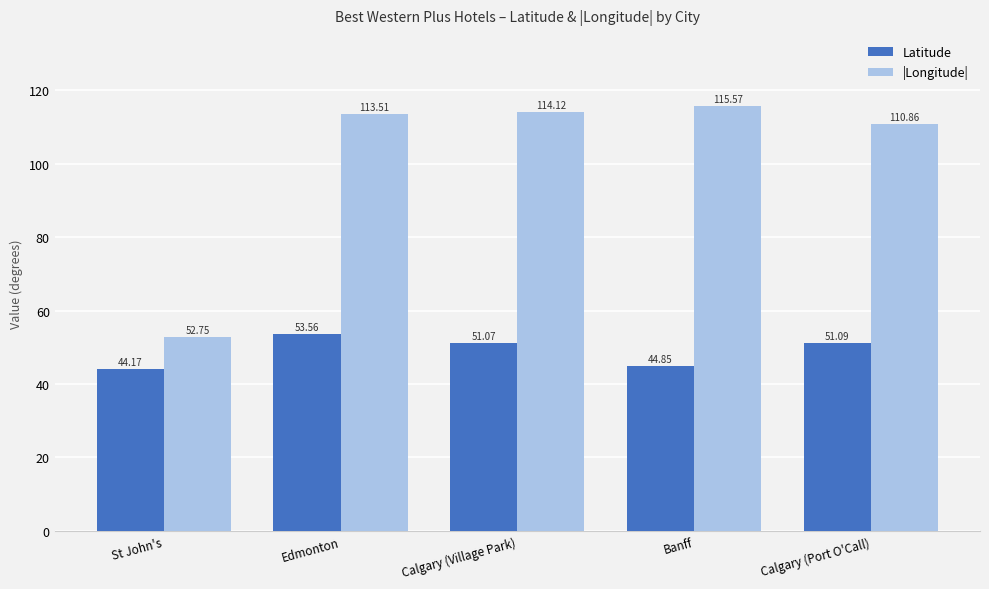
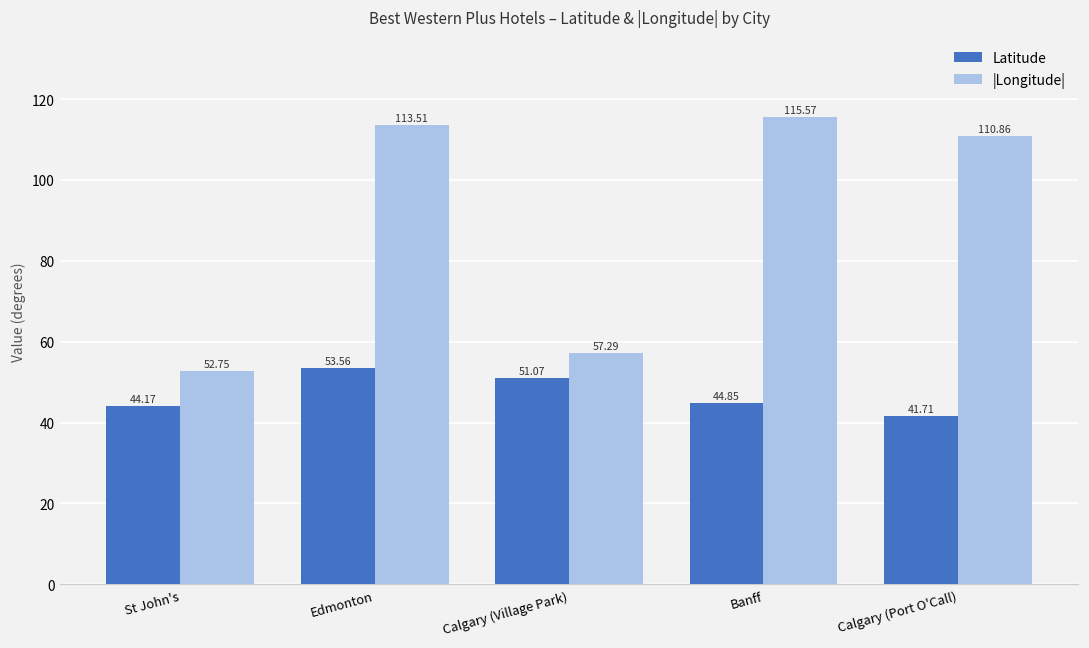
|Longitude|, Calgary (Village Park): 114.12 -> 57.29
Latitude, Calgary (Port O'Call): 51.09 -> 41.71
